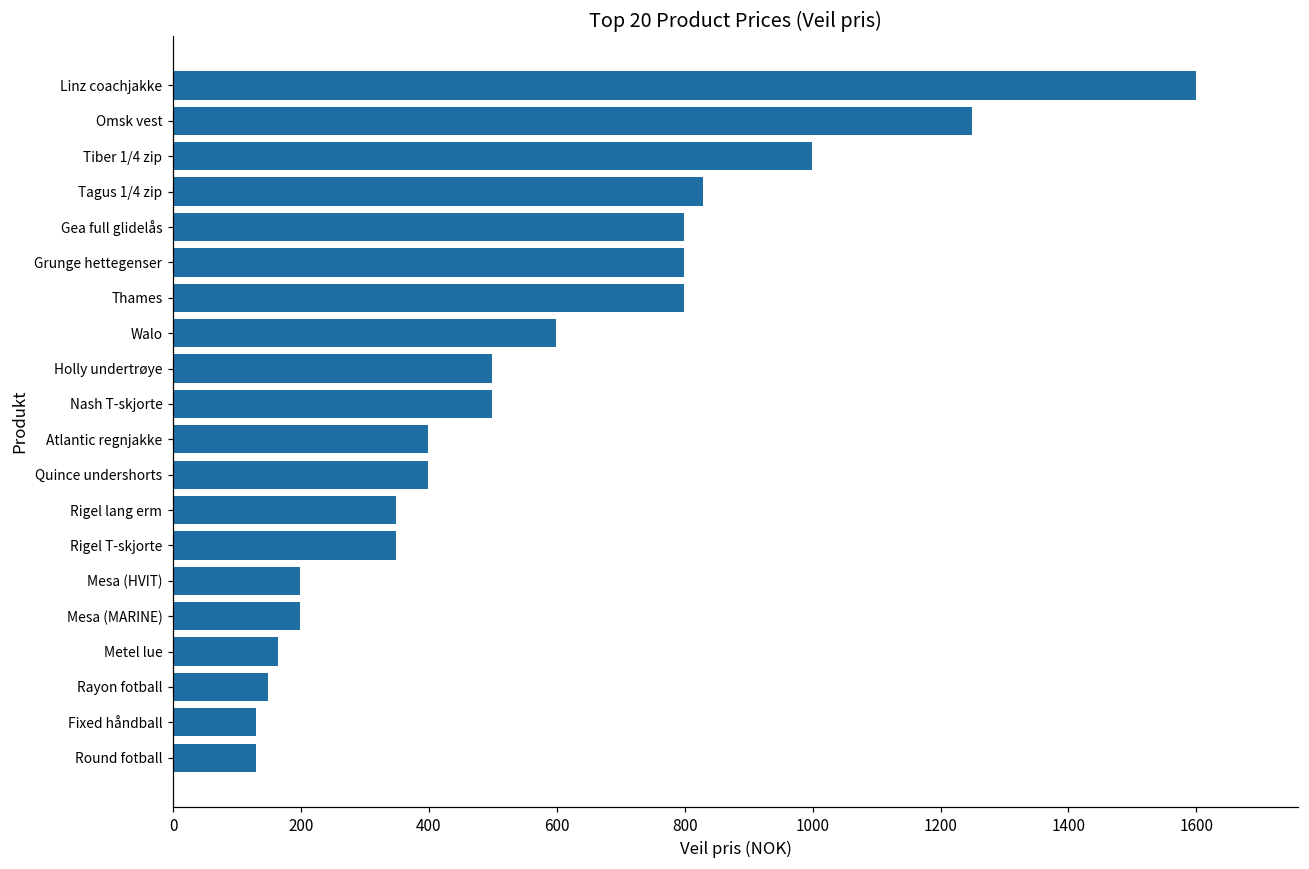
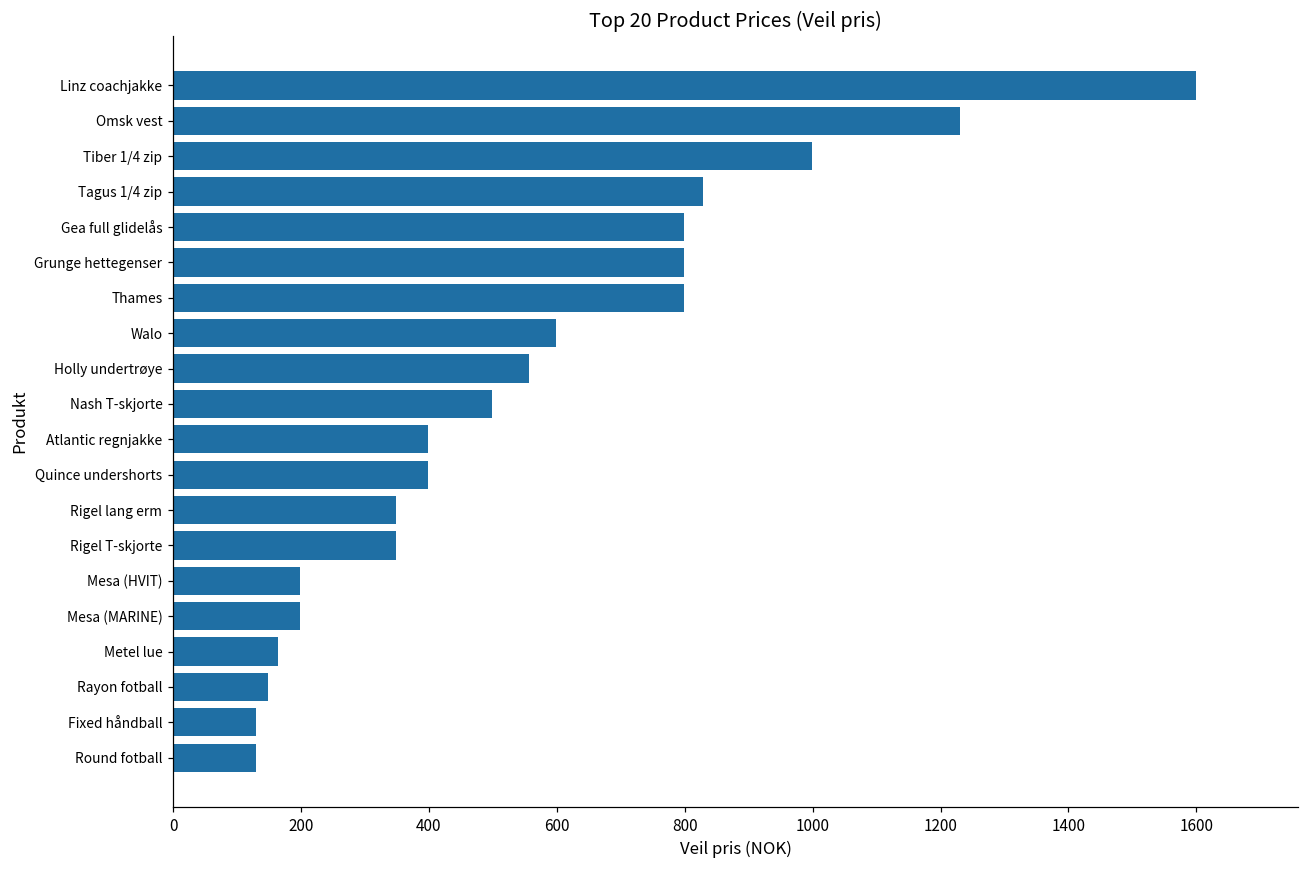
Omsk vest: 1250 -> 1230
Holly undertrøye: 500 -> 560
